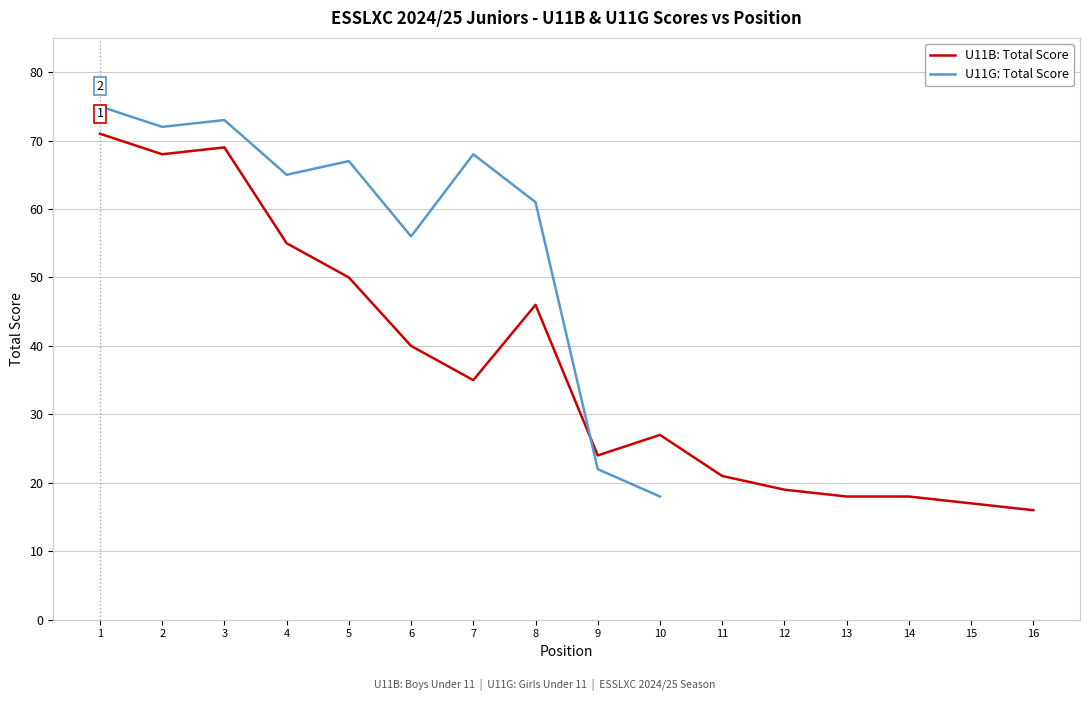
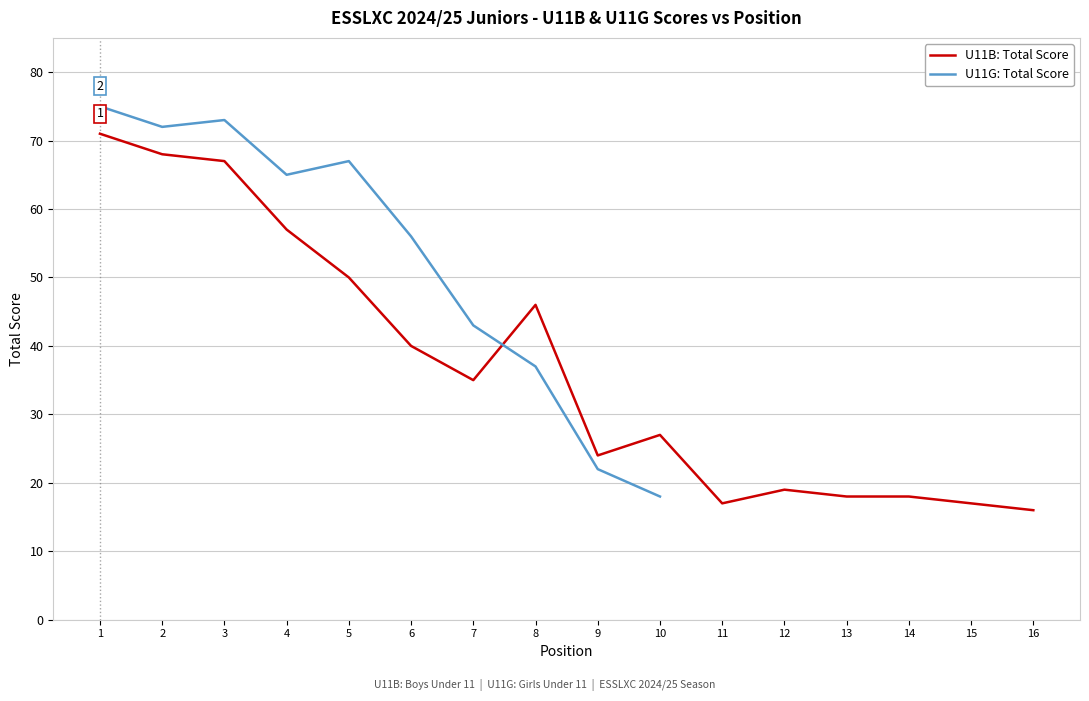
U11B: Total Score, 3: 69 -> 67
U11B: Total Score, 4: 55 -> 57
U11G: Total Score, 7: 68 -> 43
U11G: Total Score, 8: 61 -> 37
U11B: Total Score, 11: 21 -> 17
